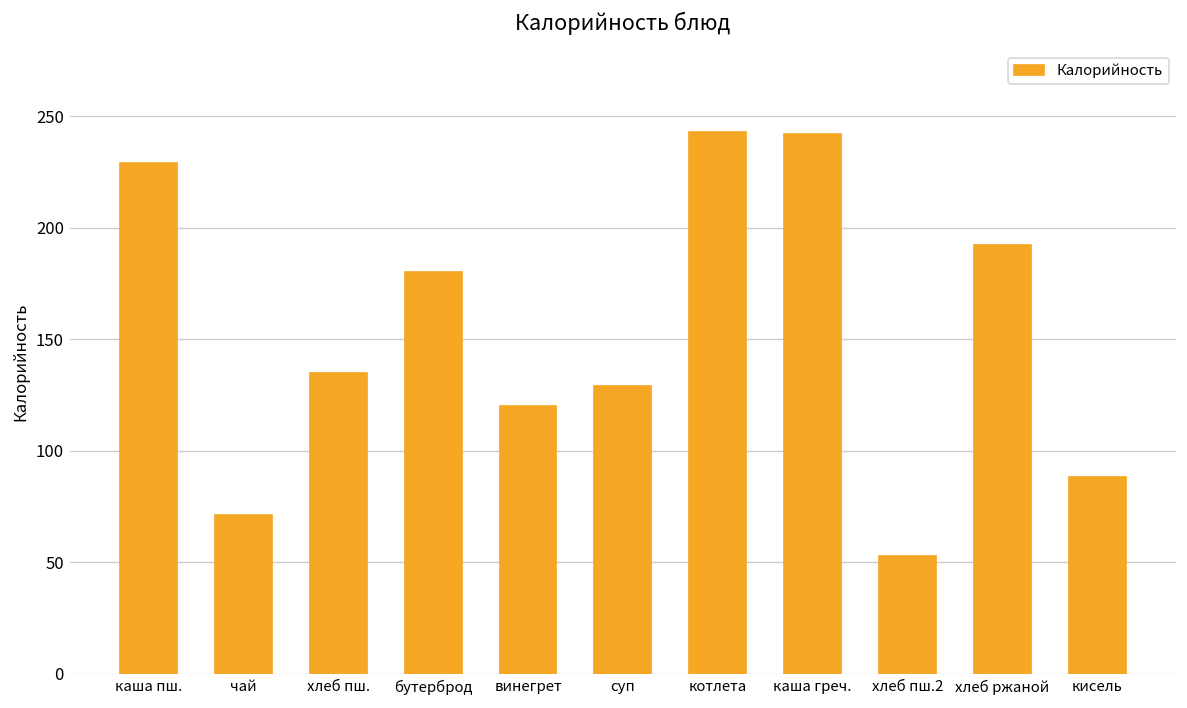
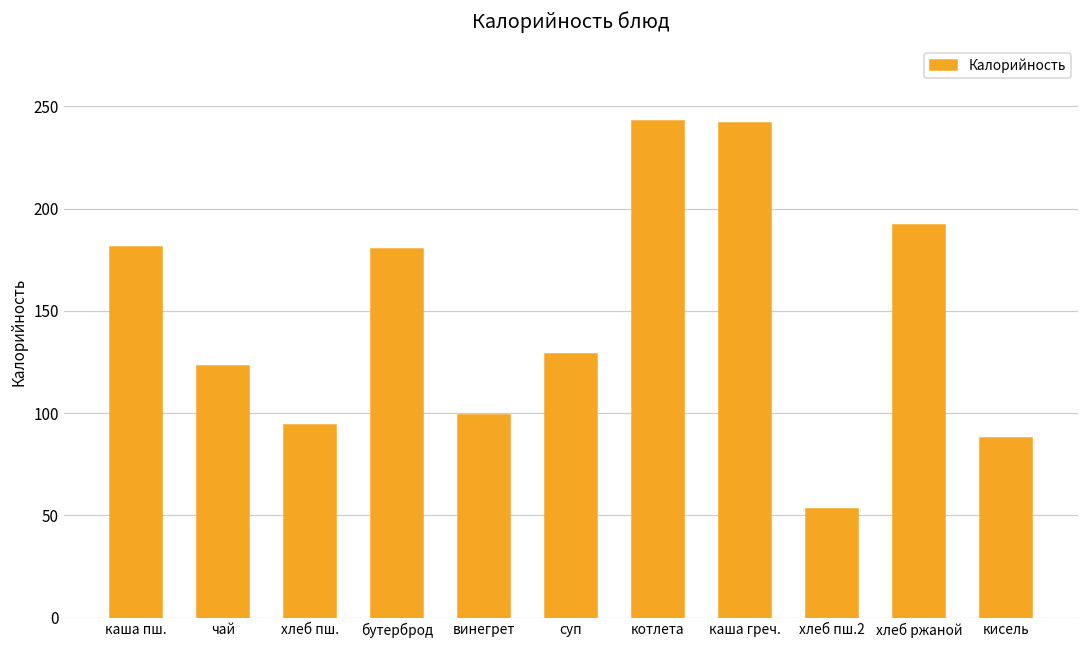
каша пш.: 229 -> 181
чай: 71 -> 123
хлеб пш.: 135 -> 94
винегрет: 120 -> 99
